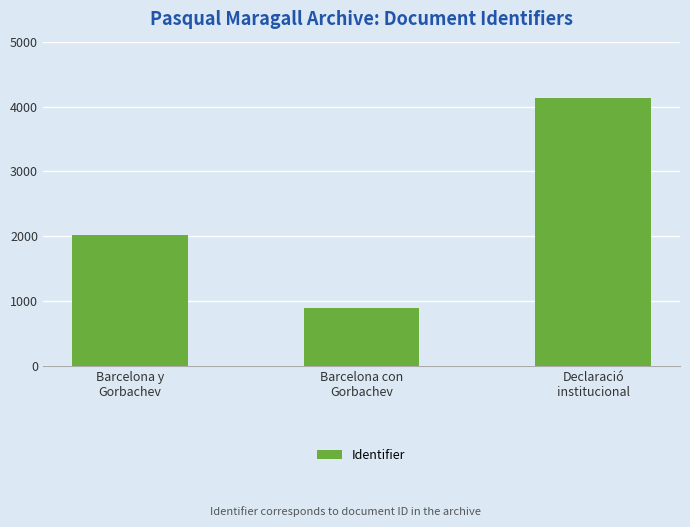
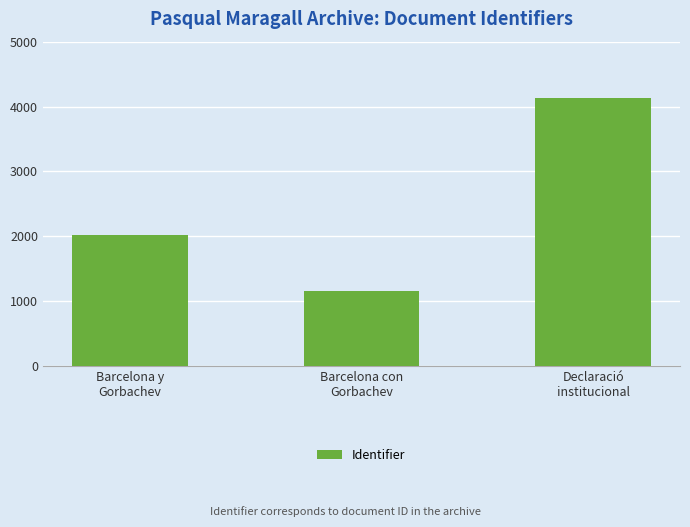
Barcelona con Gorbachev: 900 -> 1200
